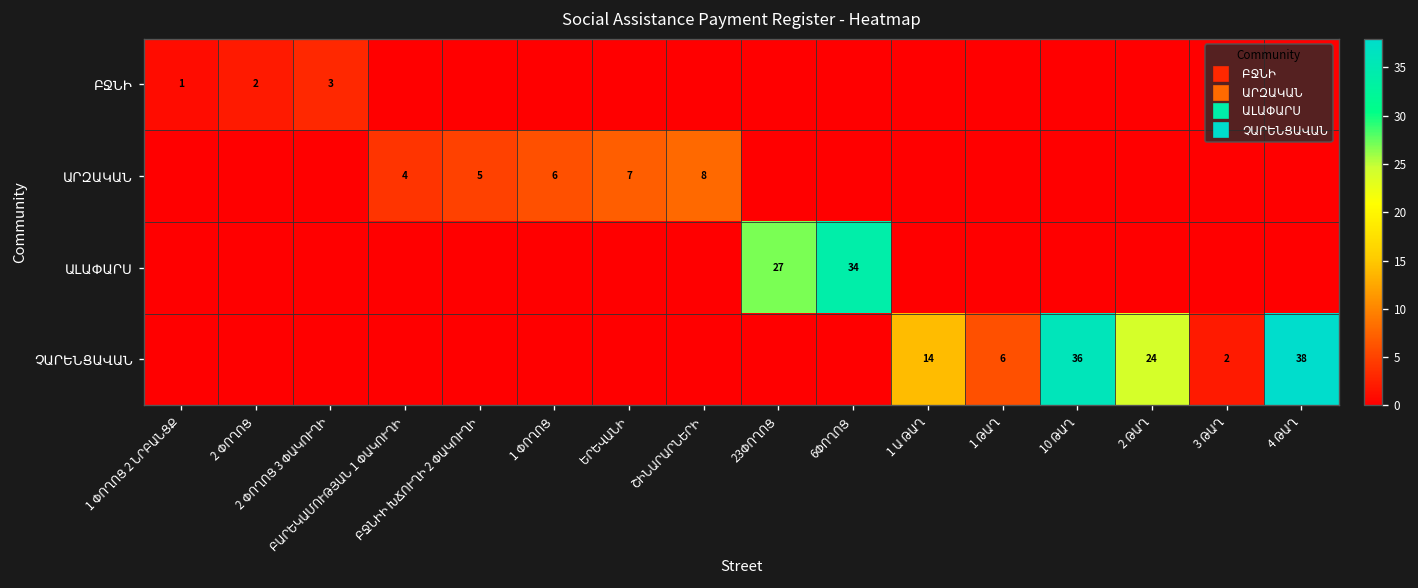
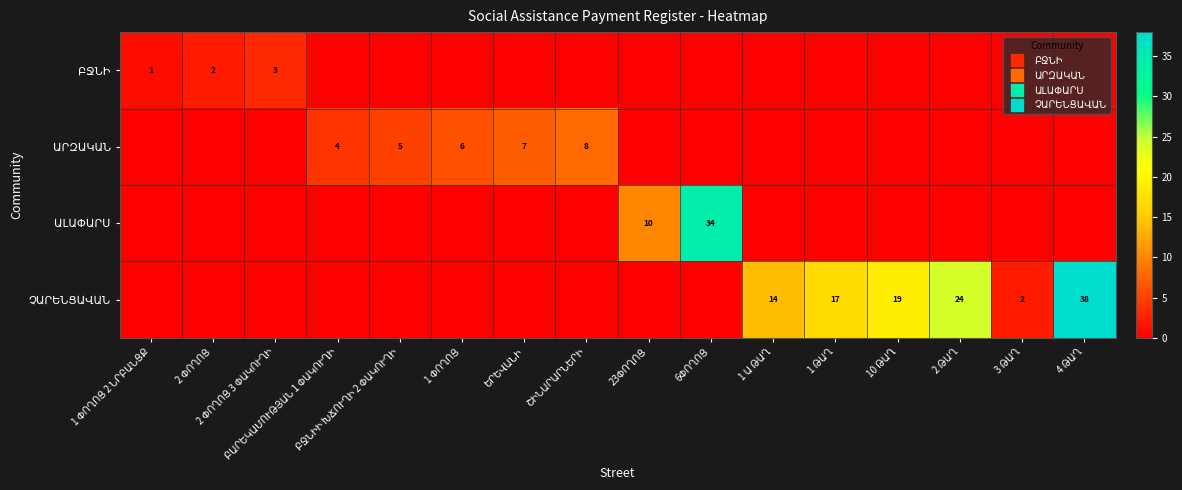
ԱԼԱՓԱՐՍ, 23ՓՈՂՈՑ: 27 -> 10
ՉԱՐԵՆՑԱՎԱՆ, 1 ԹԱՂ: 6 -> 17
ՉԱՐԵՆՑԱՎԱՆ, 10 ԹԱՂ: 36 -> 19
